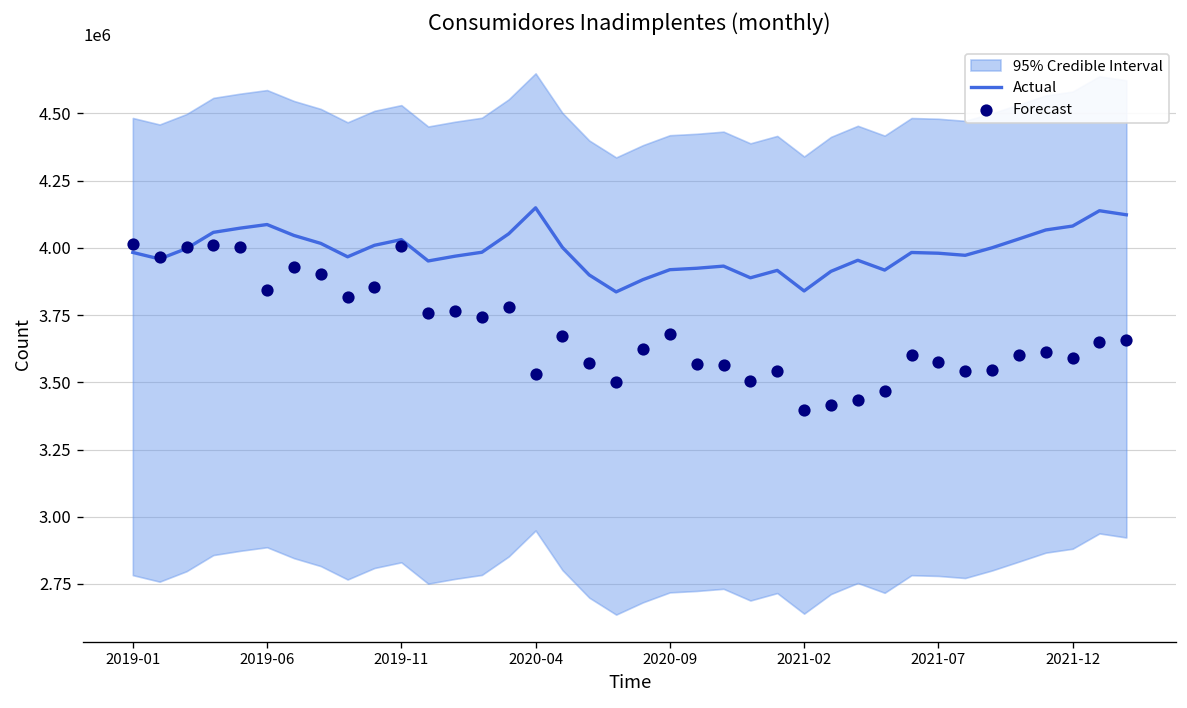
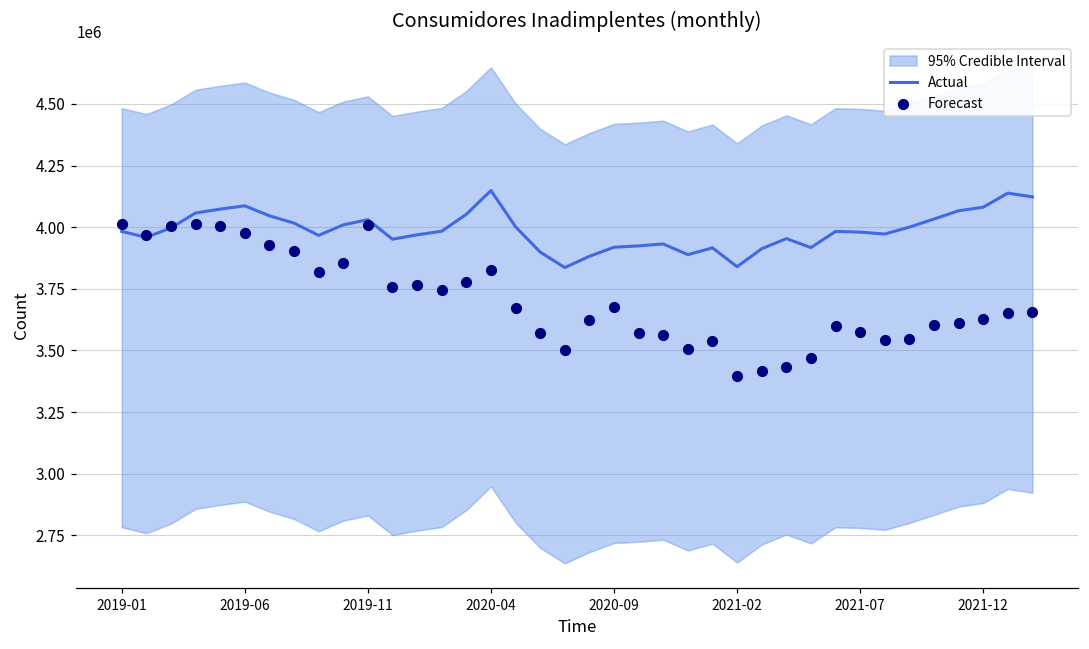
Forecast, 2019-06: 3840000 -> 3980000
Forecast, 2020-04: 3530000 -> 3830000
Forecast, 2021-12: 3590000 -> 3630000
